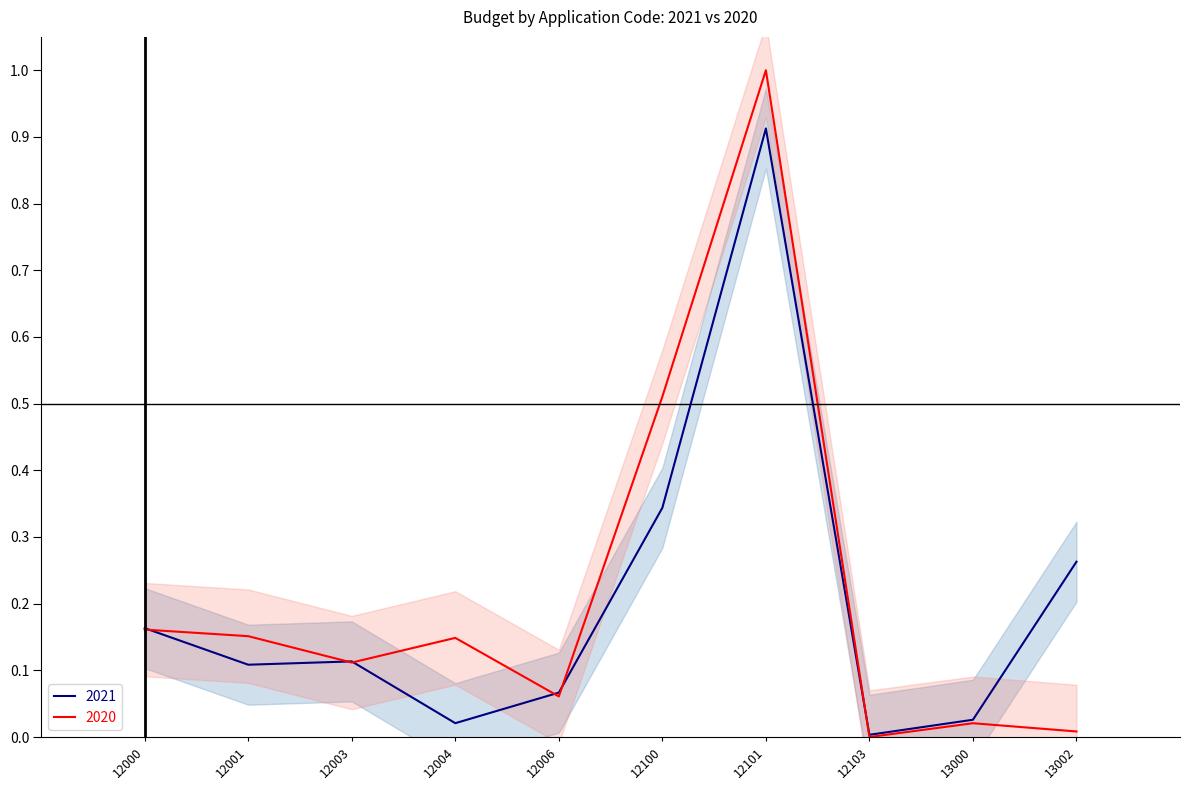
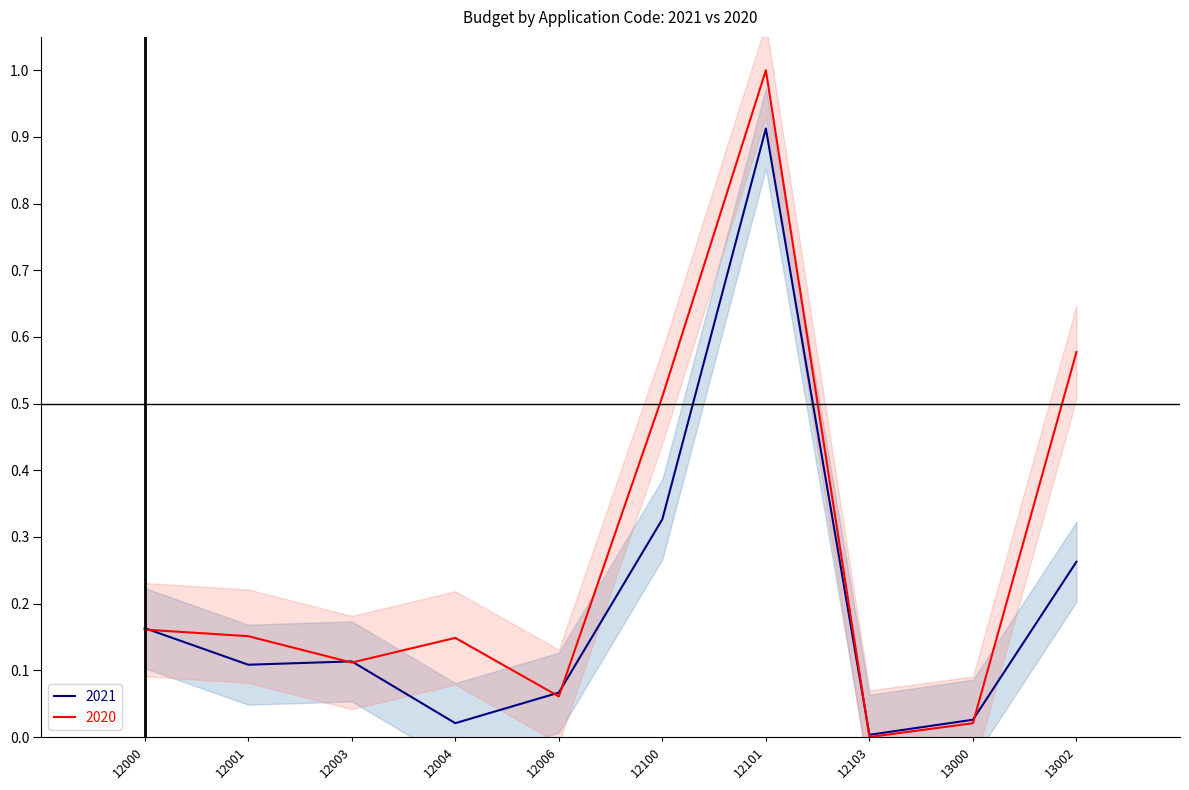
2021, 12100: 0.34 -> 0.33
2020, 13002: 0.01 -> 0.58
